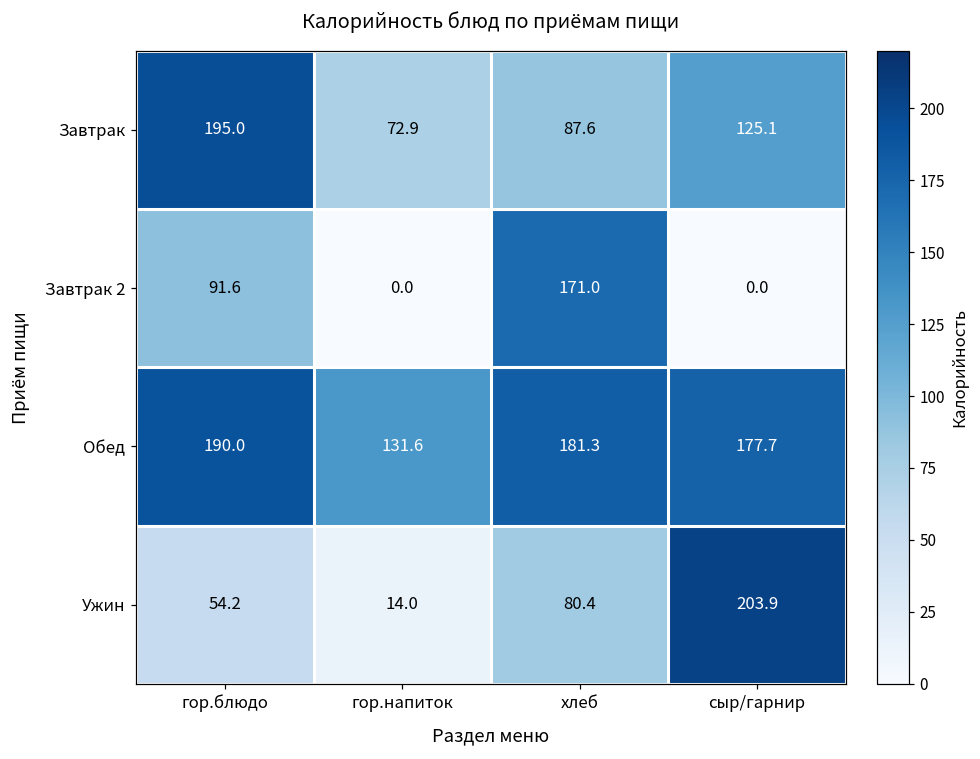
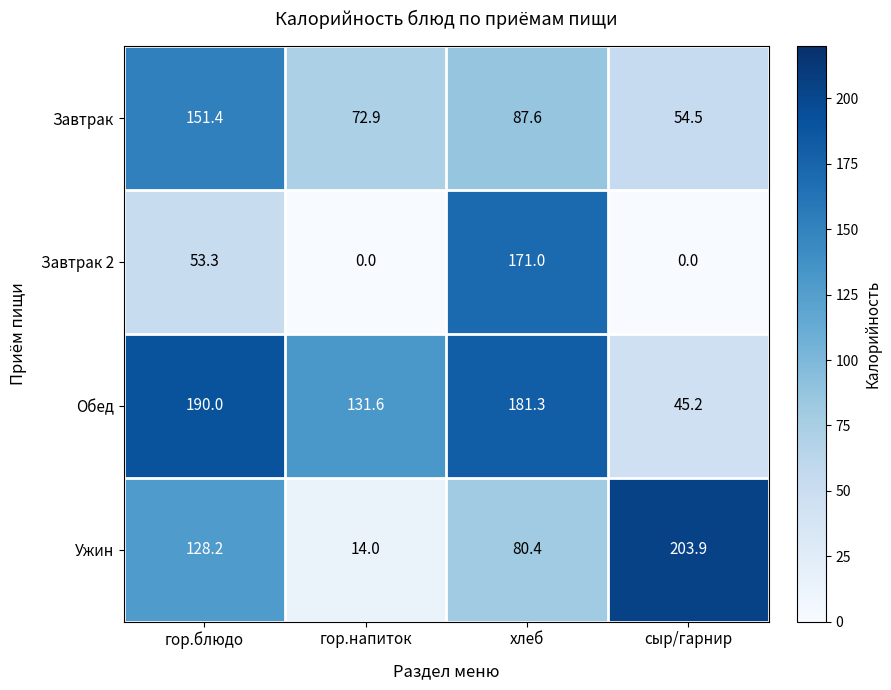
Завтрак, гор.блюдо: 195.0 -> 151.4
Завтрак, сыр/гарнир: 125.1 -> 54.5
Завтрак 2, гор.блюдо: 91.6 -> 53.3
Обед, сыр/гарнир: 177.7 -> 45.2
Ужин, гор.блюдо: 54.2 -> 128.2
